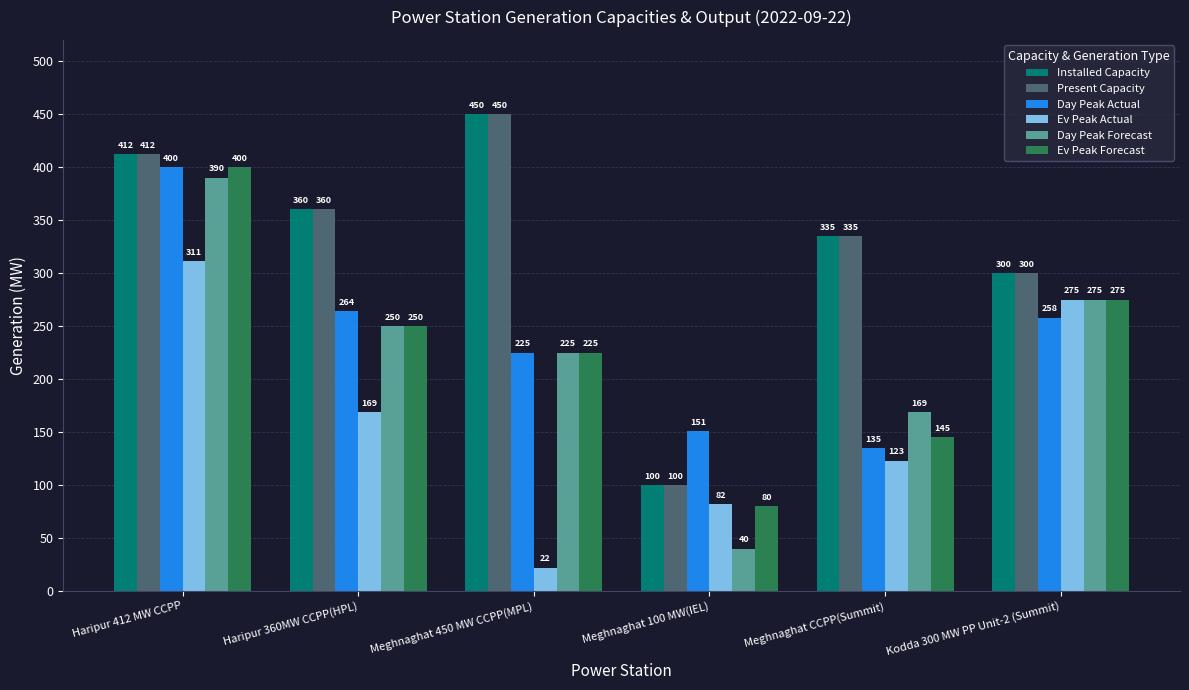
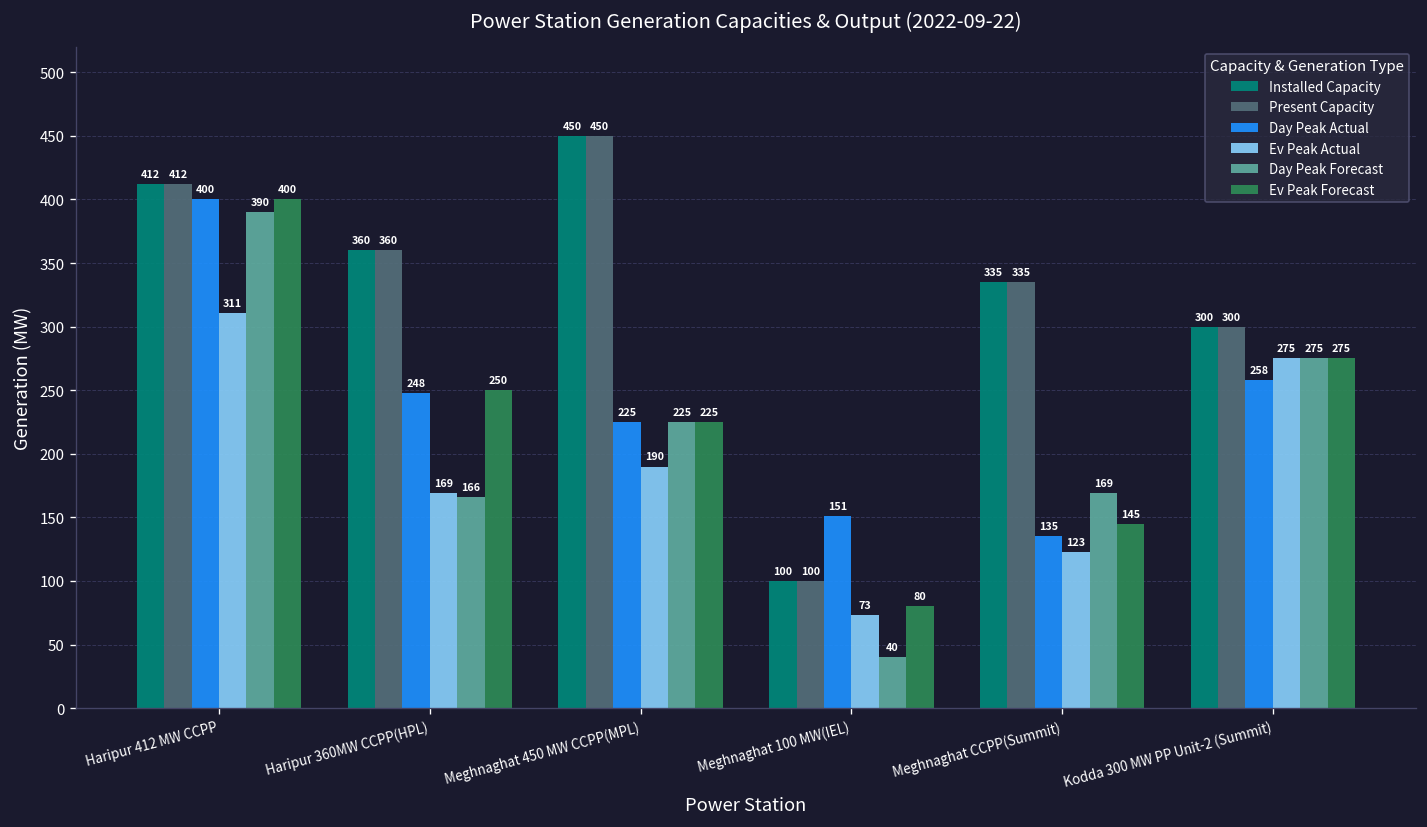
Day Peak Actual, Haripur 360MW CCPP(HPL): 264 -> 248
Day Peak Forecast, Haripur 360MW CCPP(HPL): 250 -> 166
Ev Peak Actual, Meghnaghat 450 MW CCPP(MPL): 22 -> 190
Ev Peak Actual, Meghnaghat 100 MW(IEL): 82 -> 73
